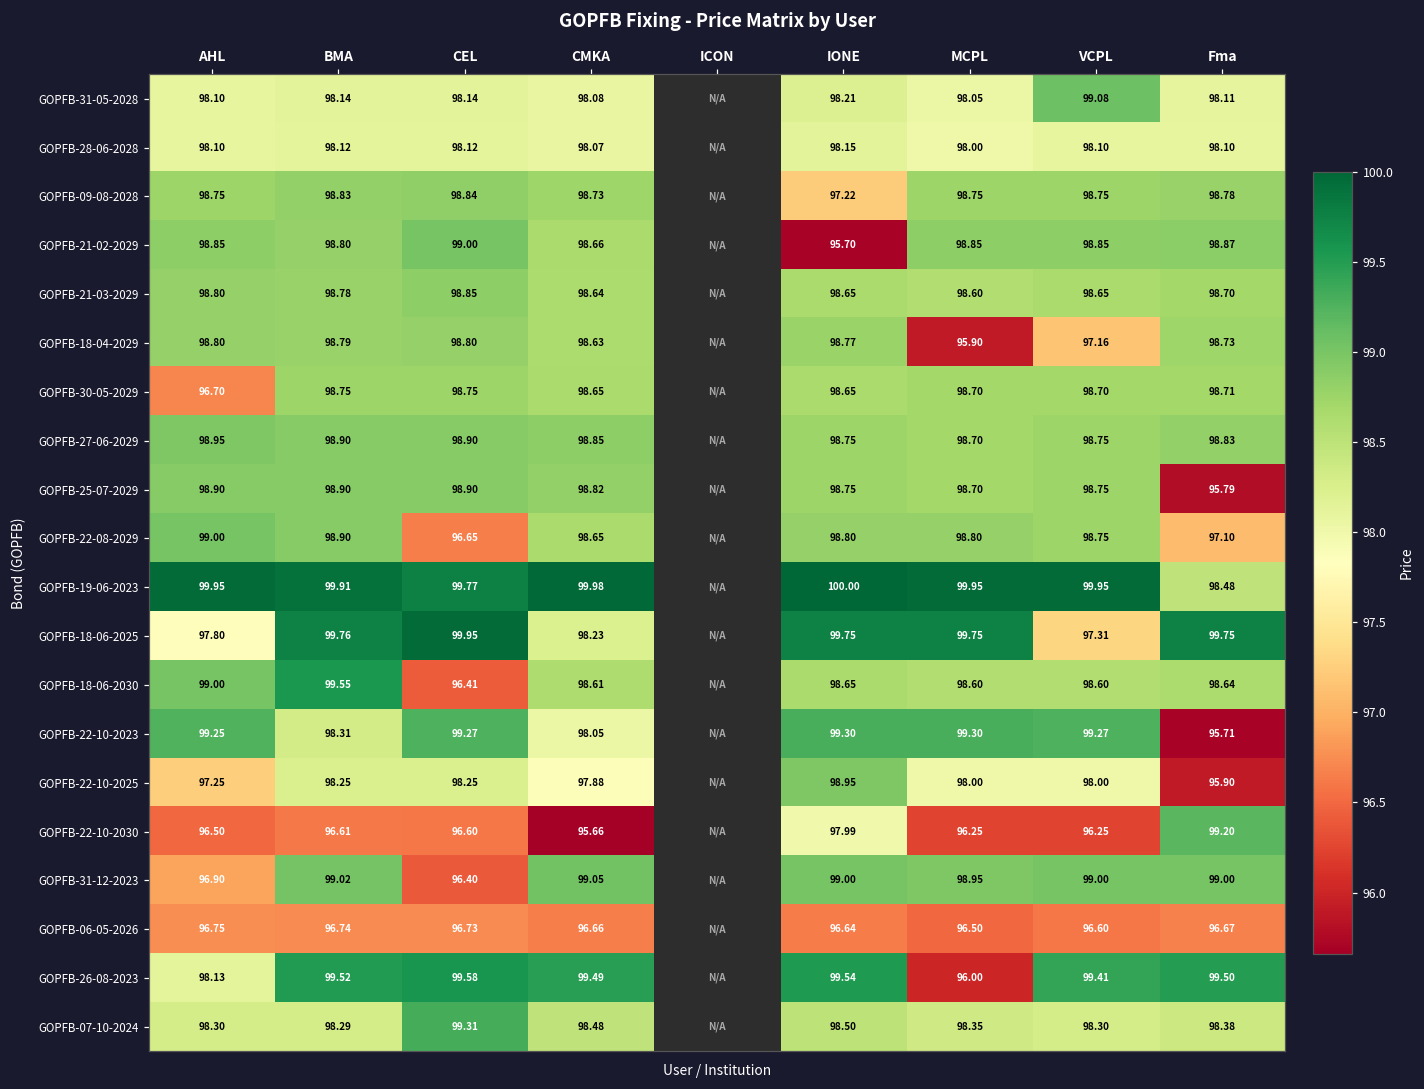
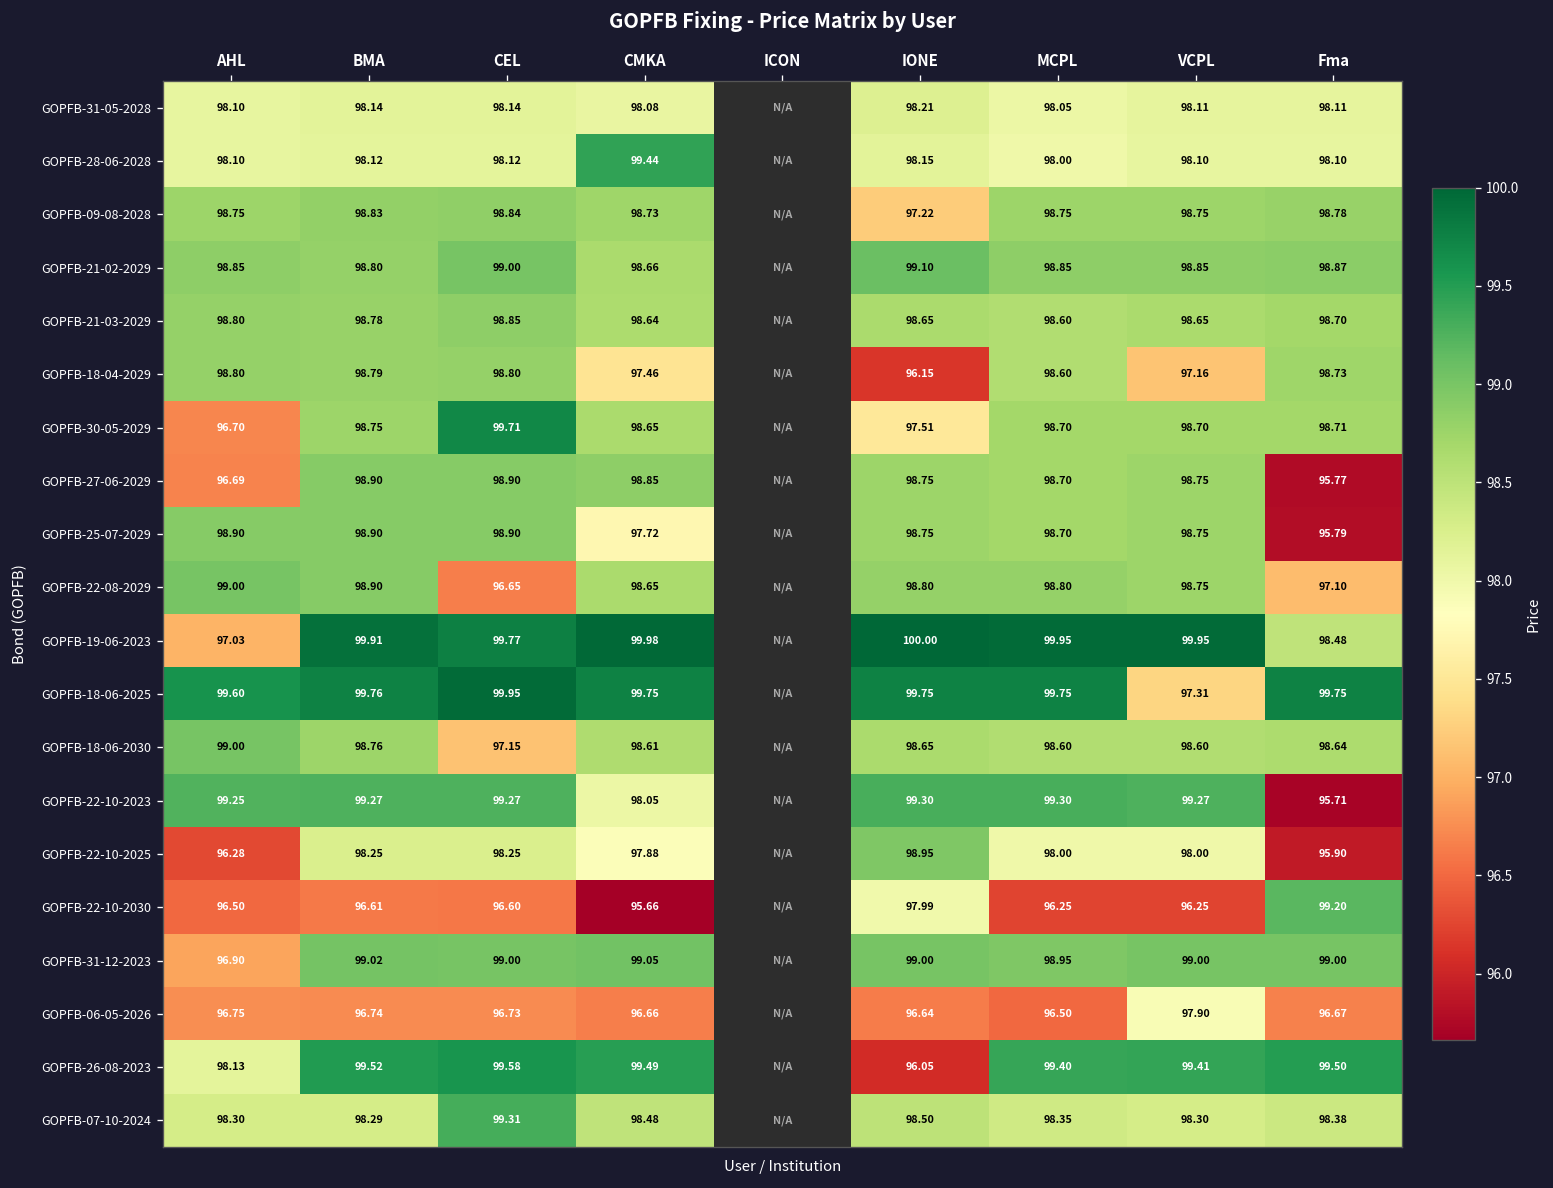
GOPFB-31-05-2028, VCPL: 99.08 -> 98.11
GOPFB-28-06-2028, CMKA: 98.07 -> 99.44
GOPFB-21-02-2029, IONE: 95.70 -> 99.10
GOPFB-18-04-2029, CMKA: 98.63 -> 97.46
GOPFB-18-04-2029, IONE: 98.77 -> 96.15
GOPFB-18-04-2029, MCPL: 95.90 -> 98.60
GOPFB-30-05-2029, CEL: 98.75 -> 99.71
GOPFB-30-05-2029, IONE: 98.65 -> 97.51
GOPFB-27-06-2029, AHL: 98.95 -> 96.69
GOPFB-27-06-2029, Fma: 98.83 -> 95.77
GOPFB-25-07-2029, CMKA: 98.82 -> 97.72
GOPFB-19-06-2023, AHL: 99.95 -> 97.03
GOPFB-18-06-2025, AHL: 97.80 -> 99.60
GOPFB-18-06-2025, CMKA: 98.23 -> 99.75
GOPFB-18-06-2030, BMA: 99.55 -> 98.76
GOPFB-18-06-2030, CEL: 96.41 -> 97.15
GOPFB-22-10-2023, BMA: 98.31 -> 99.27
GOPFB-22-10-2025, AHL: 97.25 -> 96.28
GOPFB-31-12-2023, CEL: 96.40 -> 99.00
GOPFB-06-05-2026, VCPL: 96.60 -> 97.90
GOPFB-26-08-2023, IONE: 99.54 -> 96.05
GOPFB-26-08-2023, MCPL: 96.00 -> 99.40
